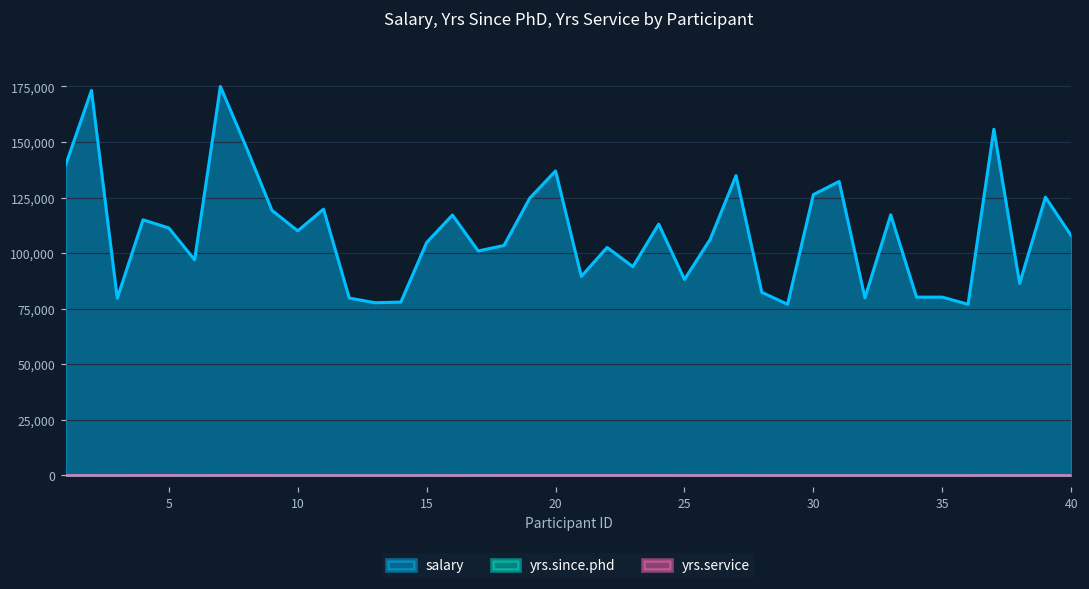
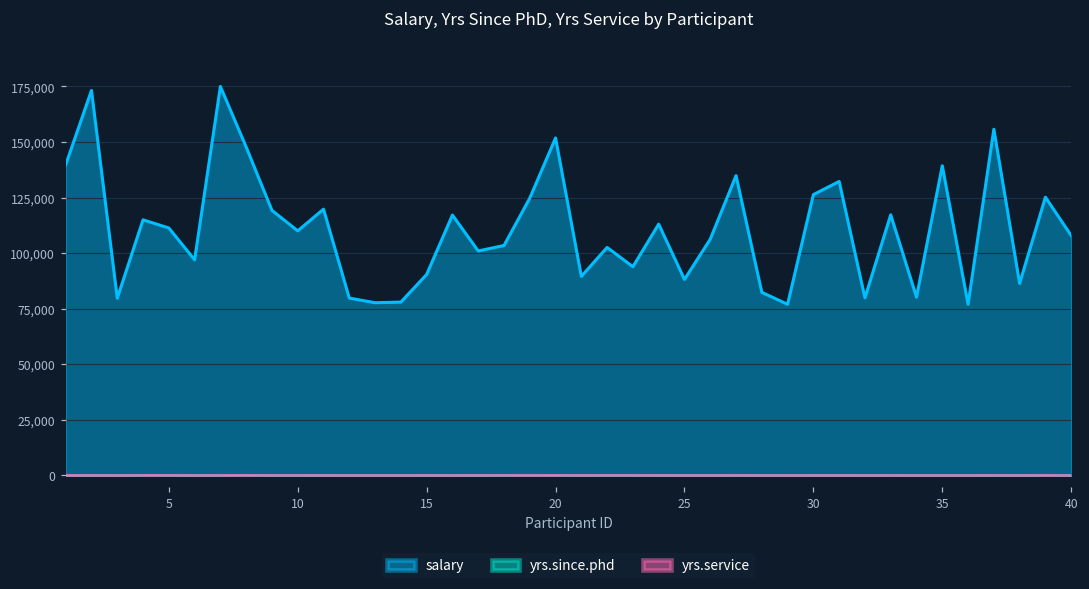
salary, 15: 105,000 -> 90,000
salary, 20: 137,000 -> 152,000
salary, 35: 80,000 -> 139,000
